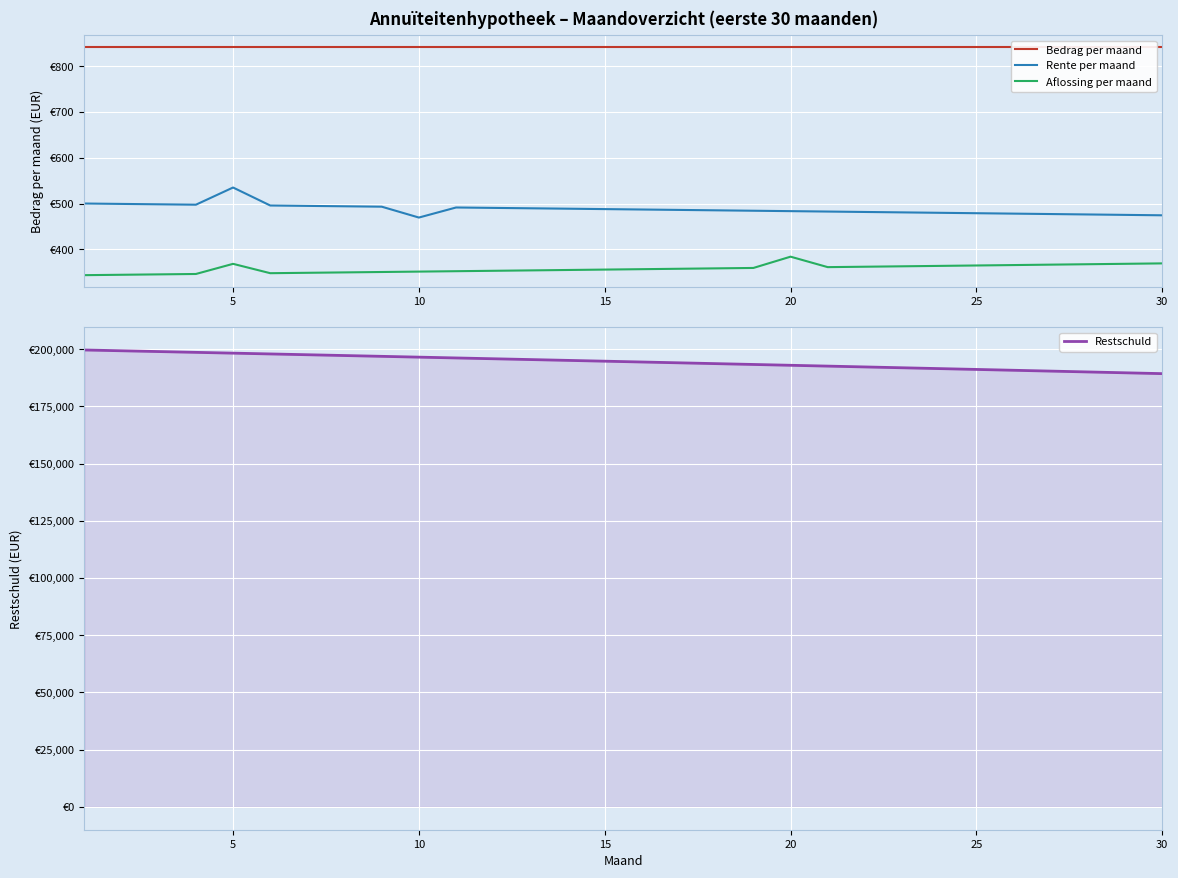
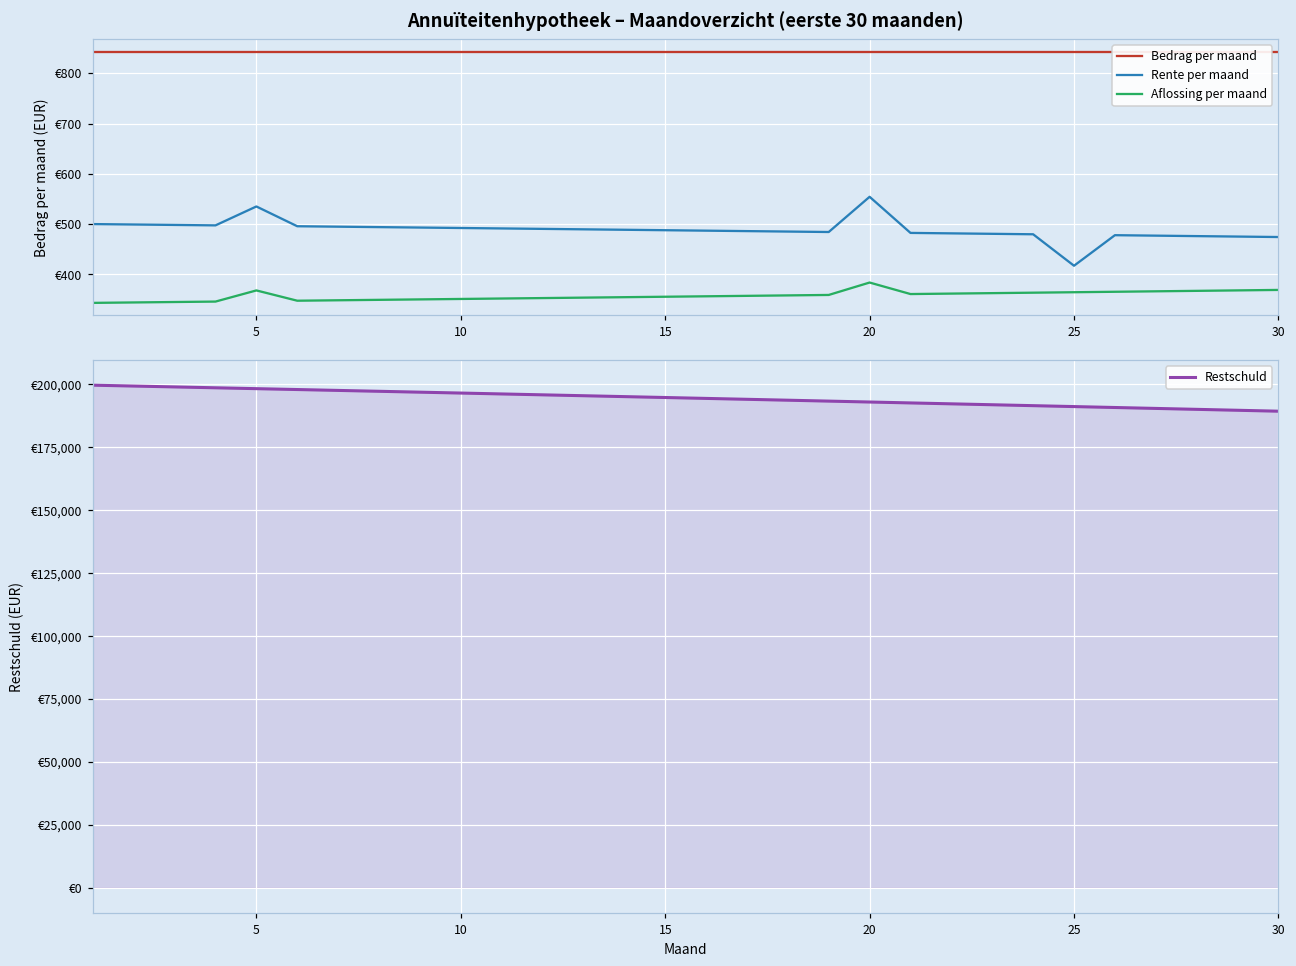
Annuïteitenhypotheek – Maandoverzicht (eerste 30 maanden), Rente per maand, 10: €470 -> €490
Annuïteitenhypotheek – Maandoverzicht (eerste 30 maanden), Rente per maand, 20: €480 -> €550
Annuïteitenhypotheek – Maandoverzicht (eerste 30 maanden), Rente per maand, 25: €480 -> €420
